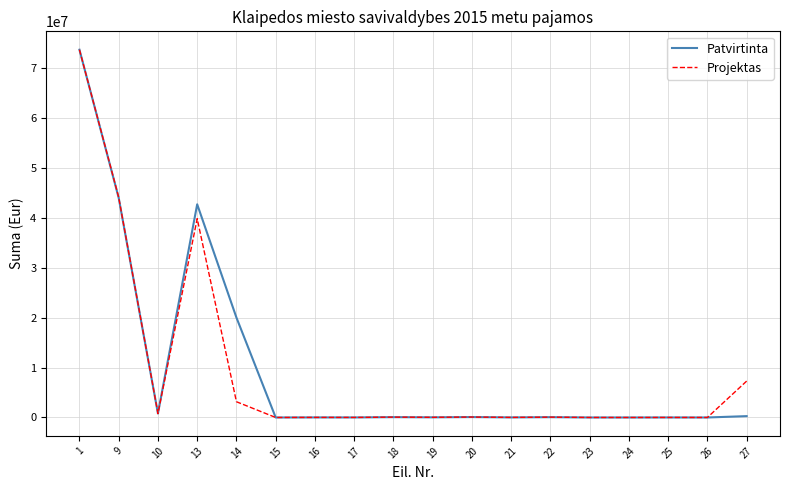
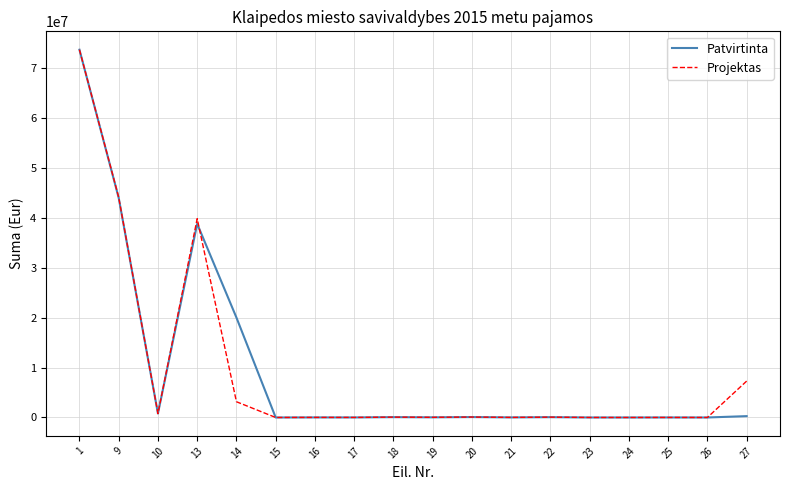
Patvirtinta, 13: 43000000 -> 39000000
